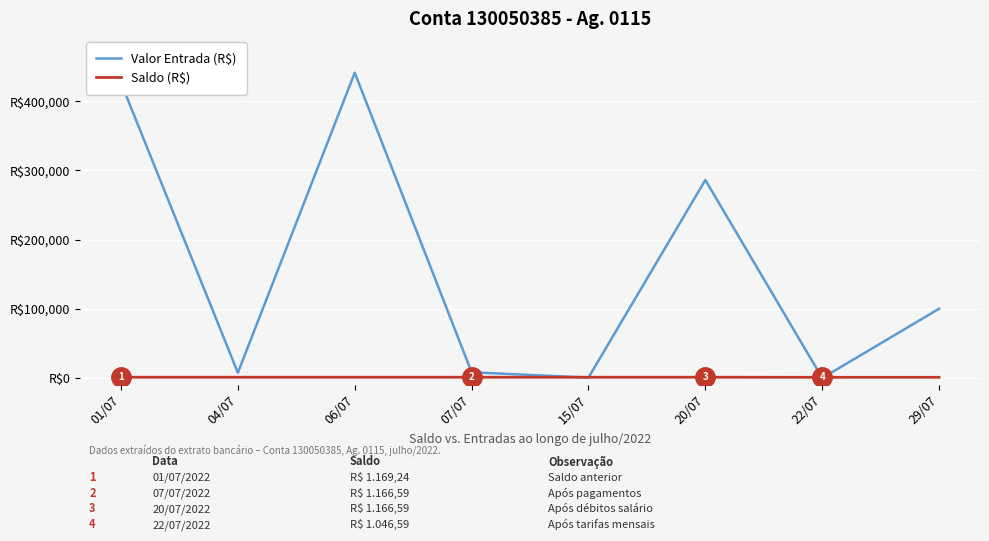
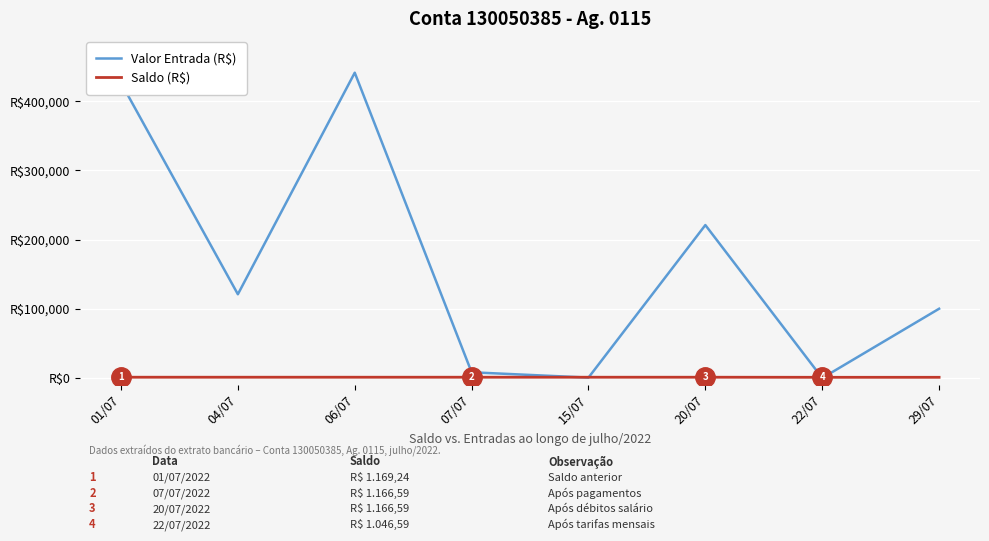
Valor Entrada (R$), 04/07: R$10,000 -> R$120,000
Valor Entrada (R$), 20/07: R$290,000 -> R$220,000
